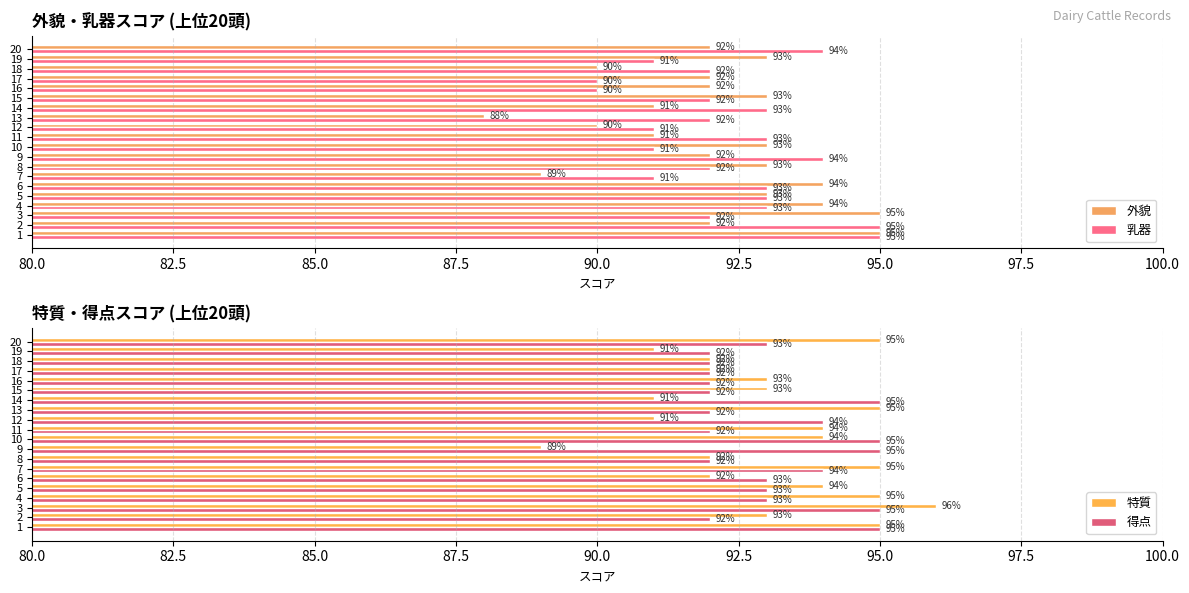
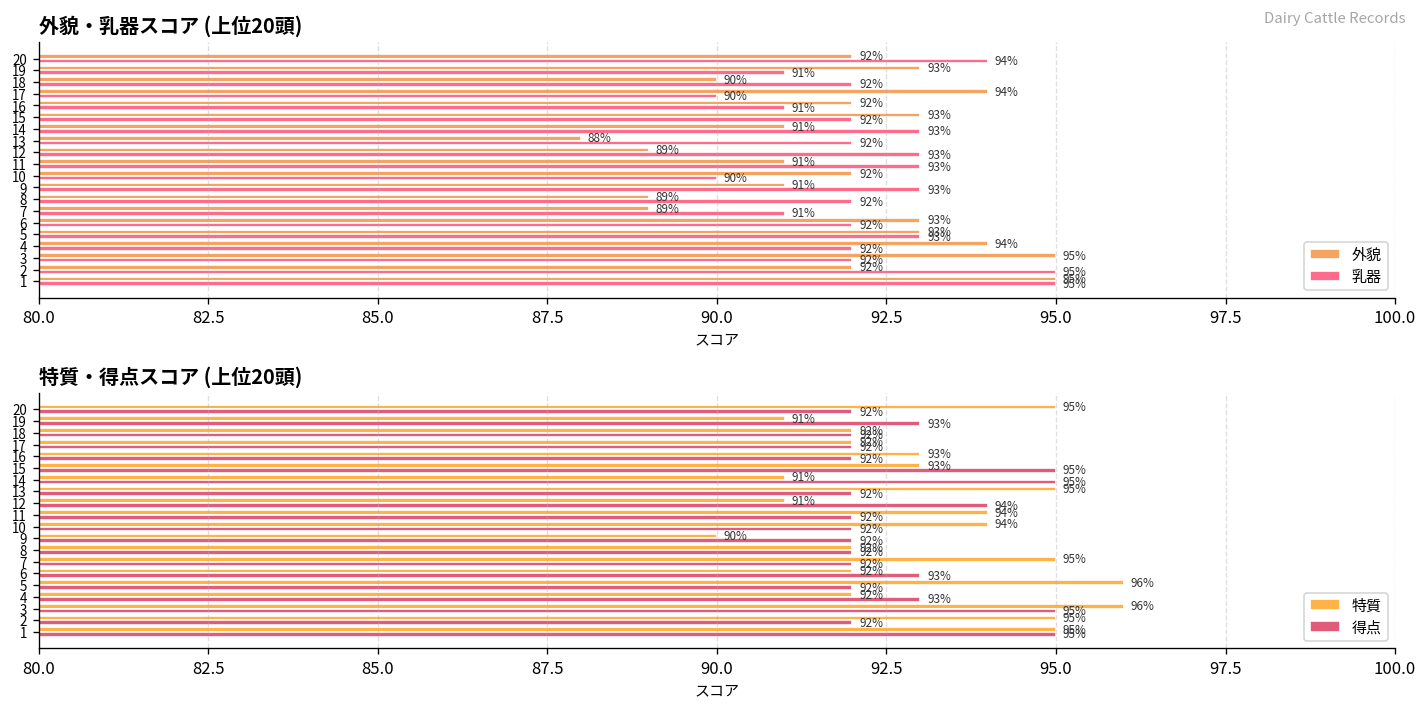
外貌・乳器スコア (上位20頭), 外貌, 17: 92% -> 94%
外貌・乳器スコア (上位20頭), 乳器, 16: 90% -> 91%
外貌・乳器スコア (上位20頭), 外貌, 12: 90% -> 89%
外貌・乳器スコア (上位20頭), 乳器, 12: 91% -> 93%
外貌・乳器スコア (上位20頭), 外貌, 10: 93% -> 92%
外貌・乳器スコア (上位20頭), 乳器, 10: 91% -> 90%
外貌・乳器スコア (上位20頭), 外貌, 9: 92% -> 91%
外貌・乳器スコア (上位20頭), 乳器, 9: 94% -> 93%
外貌・乳器スコア (上位20頭), 外貌, 8: 93% -> 89%
外貌・乳器スコア (上位20頭), 外貌, 6: 94% -> 93%
外貌・乳器スコア (上位20頭), 乳器, 6: 93% -> 92%
外貌・乳器スコア (上位20頭), 乳器, 4: 93% -> 92%
特質・得点スコア (上位20頭), 得点, 20: 93% -> 92%
特質・得点スコア (上位20頭), 得点, 19: 92% -> 93%
特質・得点スコア (上位20頭), 得点, 15: 92% -> 95%
特質・得点スコア (上位20頭), 得点, 10: 95% -> 92%
特質・得点スコア (上位20頭), 特質, 9: 89% -> 90%
特質・得点スコア (上位20頭), 得点, 9: 95% -> 92%
特質・得点スコア (上位20頭), 得点, 7: 94% -> 92%
特質・得点スコア (上位20頭), 特質, 5: 94% -> 96%
特質・得点スコア (上位20頭), 得点, 5: 93% -> 92%
特質・得点スコア (上位20頭), 特質, 4: 95% -> 92%
特質・得点スコア (上位20頭), 特質, 2: 93% -> 95%
